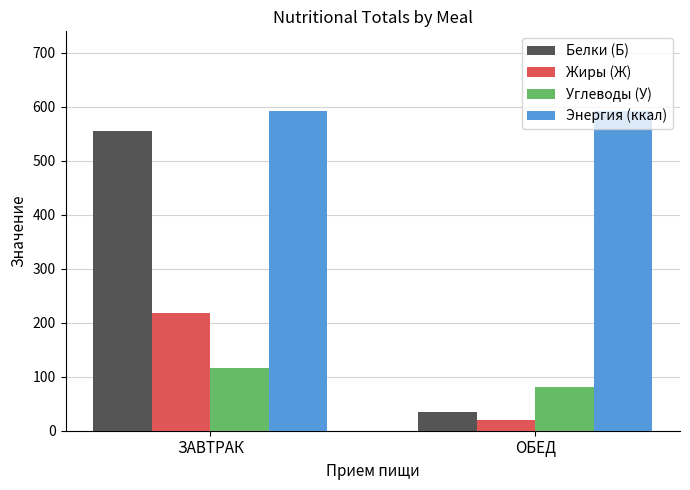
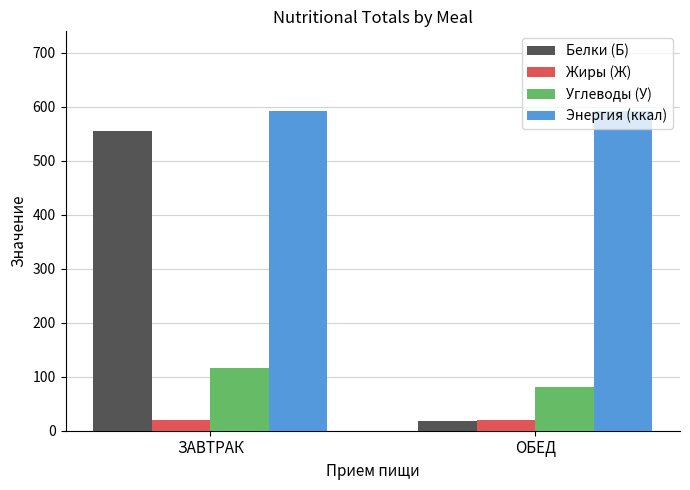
Жиры (Ж), ЗАВТРАК: 220 -> 20
Белки (Б), ОБЕД: 40 -> 20
